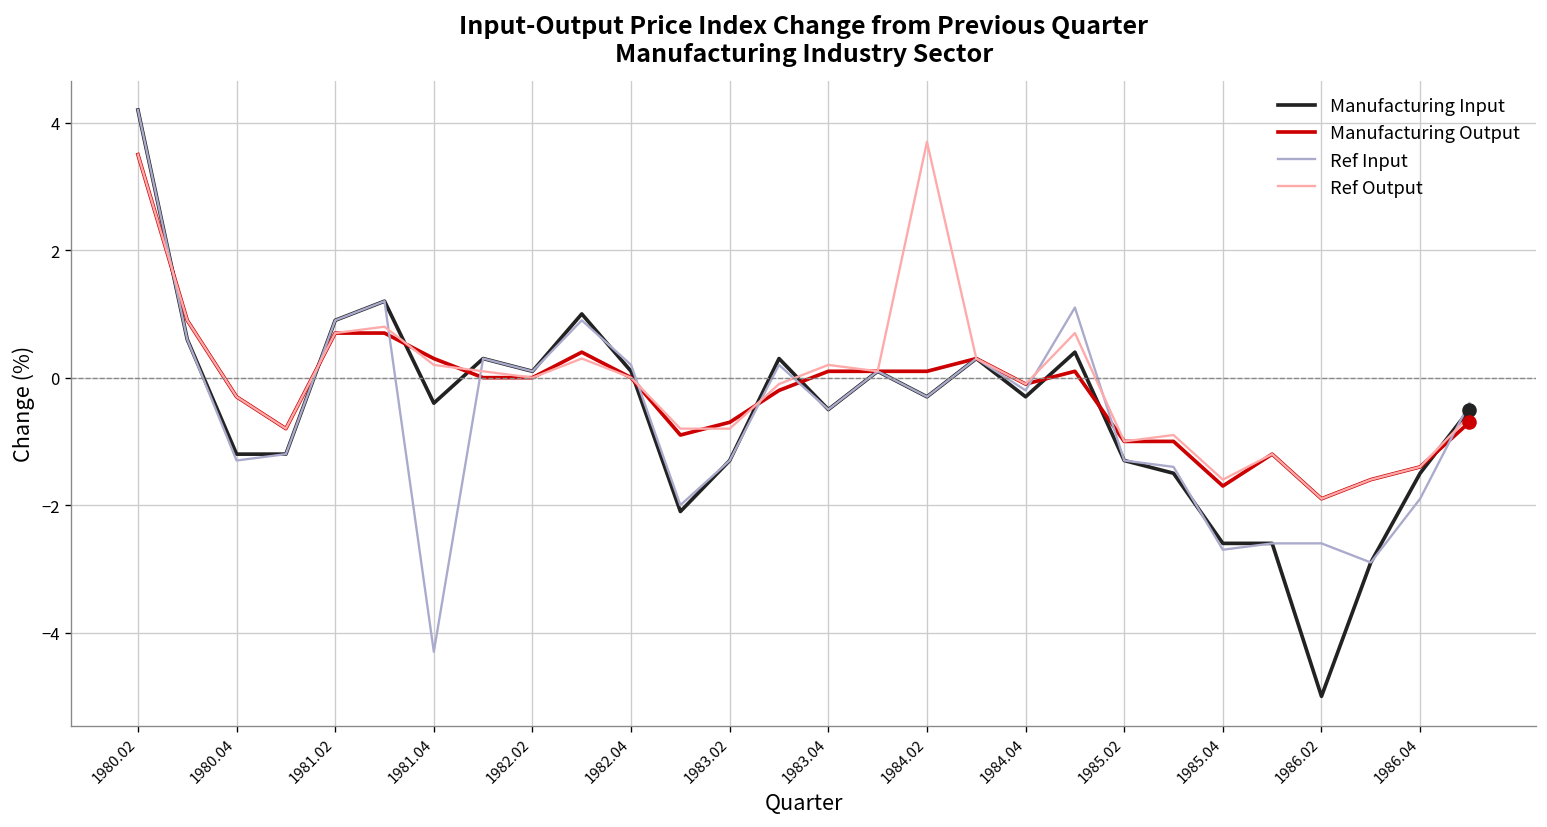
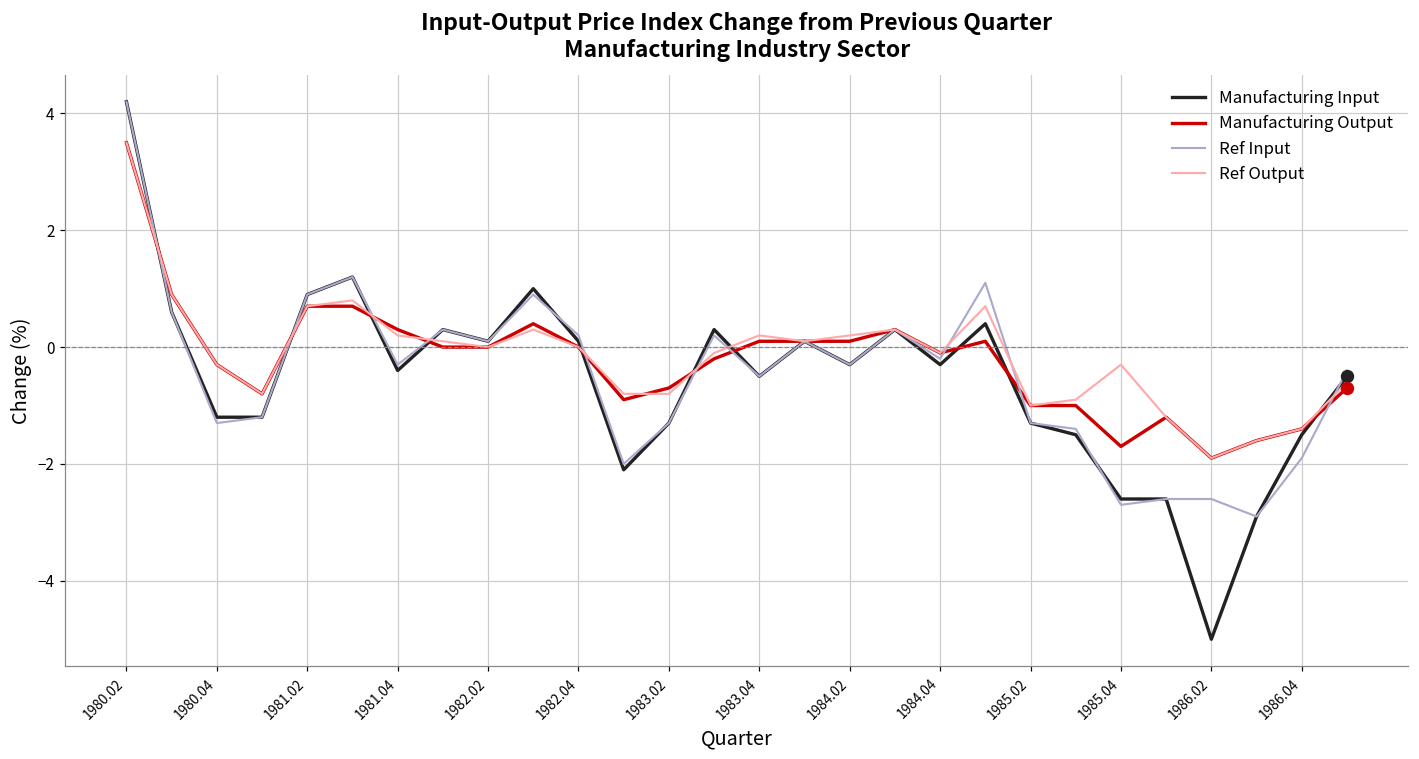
Ref Input, 1981.04: -4.3 -> -0.3
Ref Output, 1984.02: 3.7 -> 0.2
Ref Output, 1985.04: -1.6 -> -0.3
